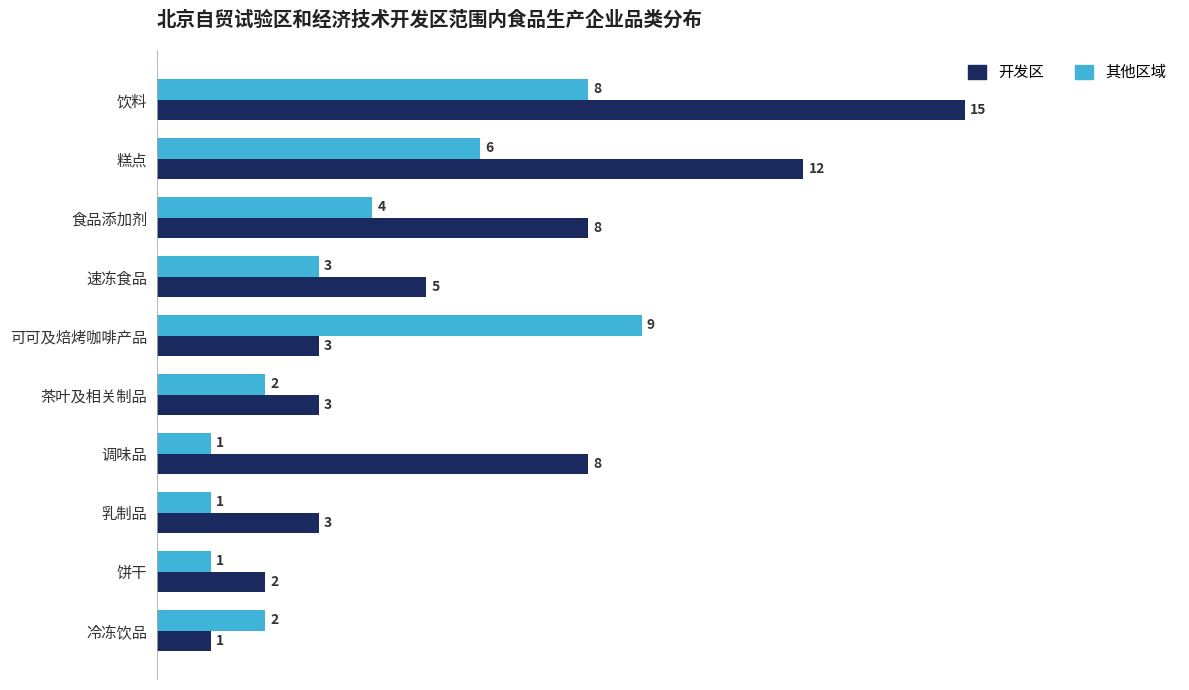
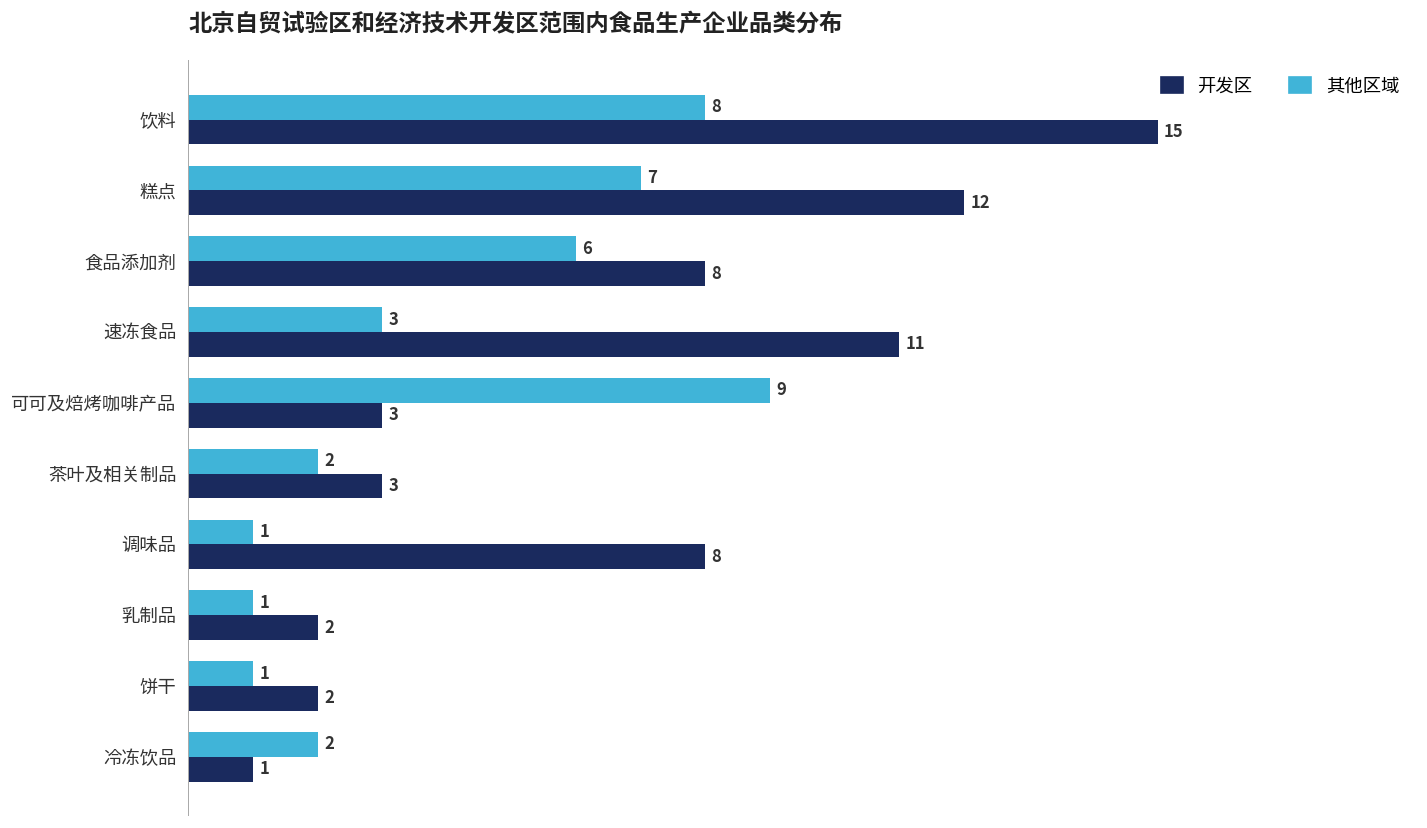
其他区域, 糕点: 6 -> 7
其他区域, 食品添加剂: 4 -> 6
开发区, 速冻食品: 5 -> 11
开发区, 乳制品: 3 -> 2
